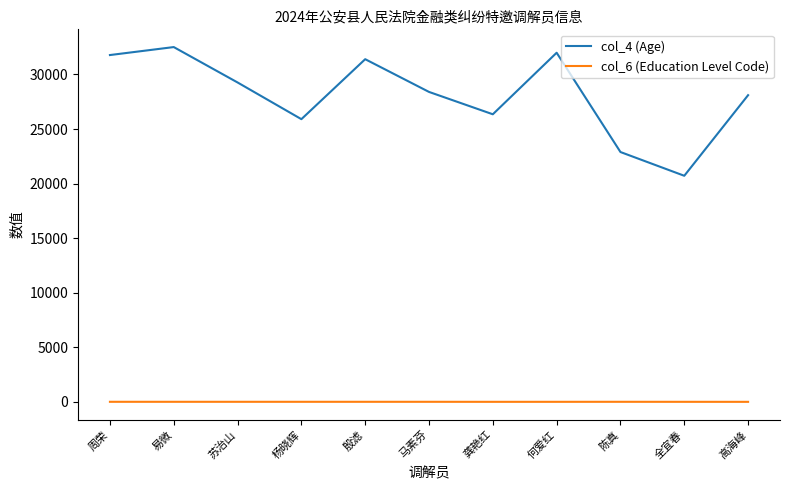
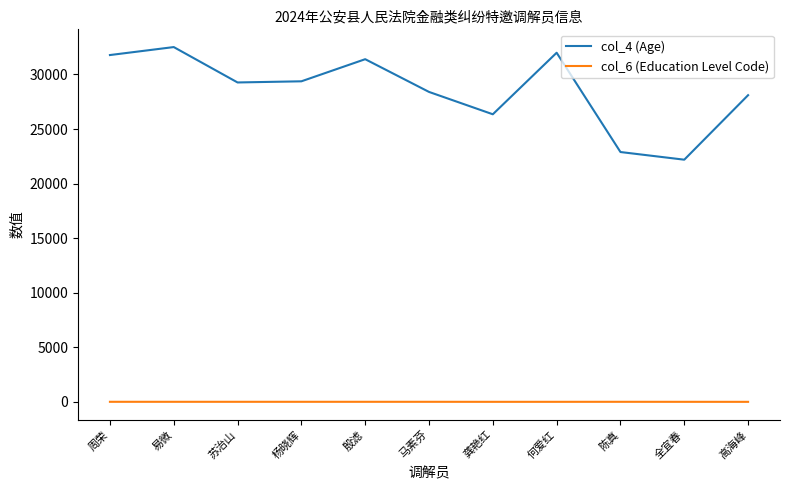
col_4 (Age), 杨晓辉: 25900 -> 29400
col_4 (Age), 全宜春: 20700 -> 22200
